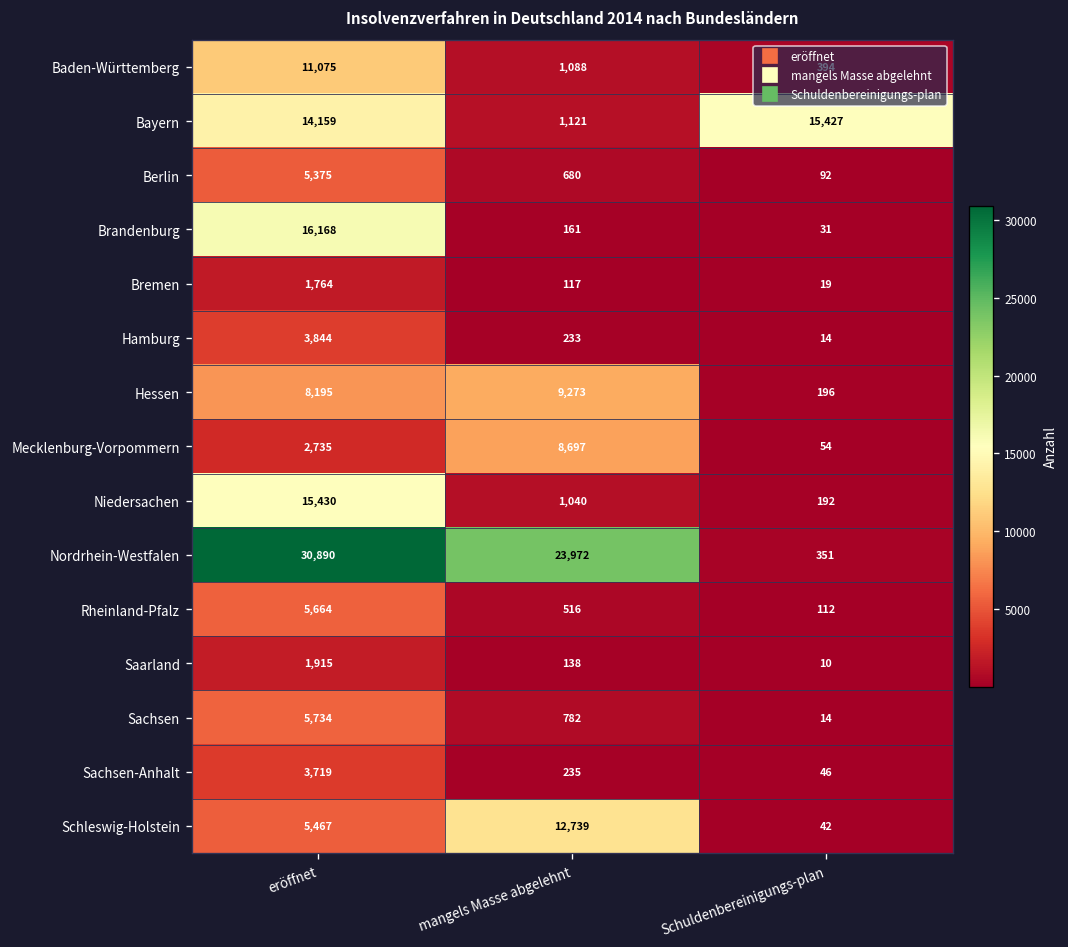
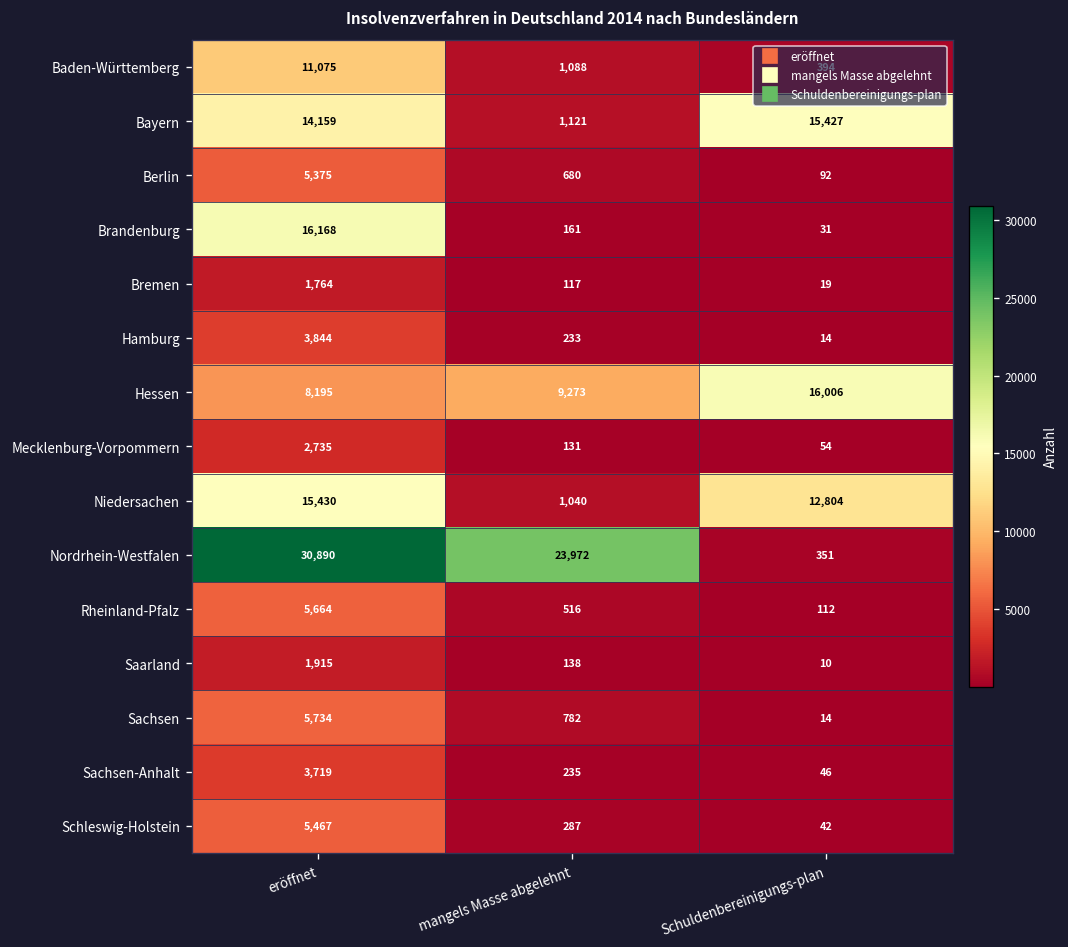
Hessen, Schuldenbereinigungs-plan: 196 -> 16,006
Mecklenburg-Vorpommern, mangels Masse abgelehnt: 8,697 -> 131
Niedersachen, Schuldenbereinigungs-plan: 192 -> 12,804
Schleswig-Holstein, mangels Masse abgelehnt: 12,739 -> 287
